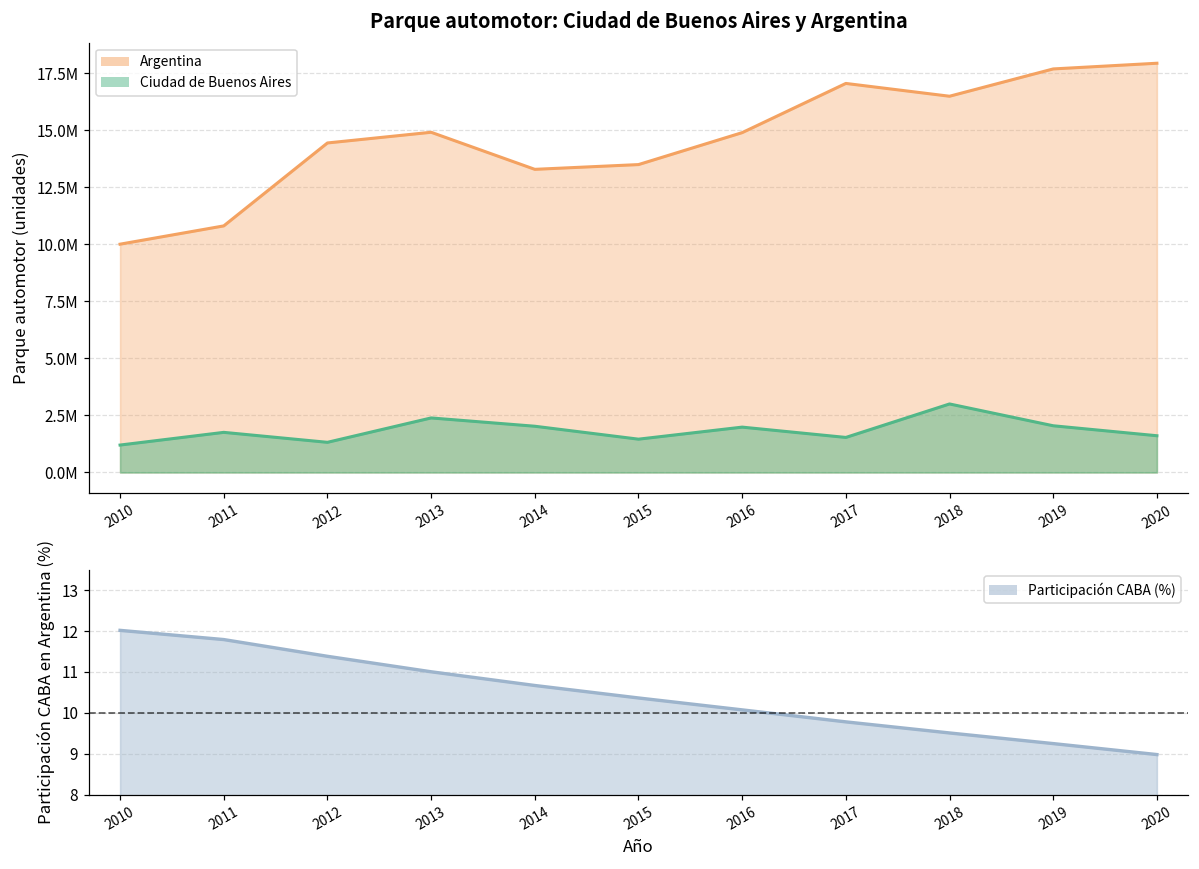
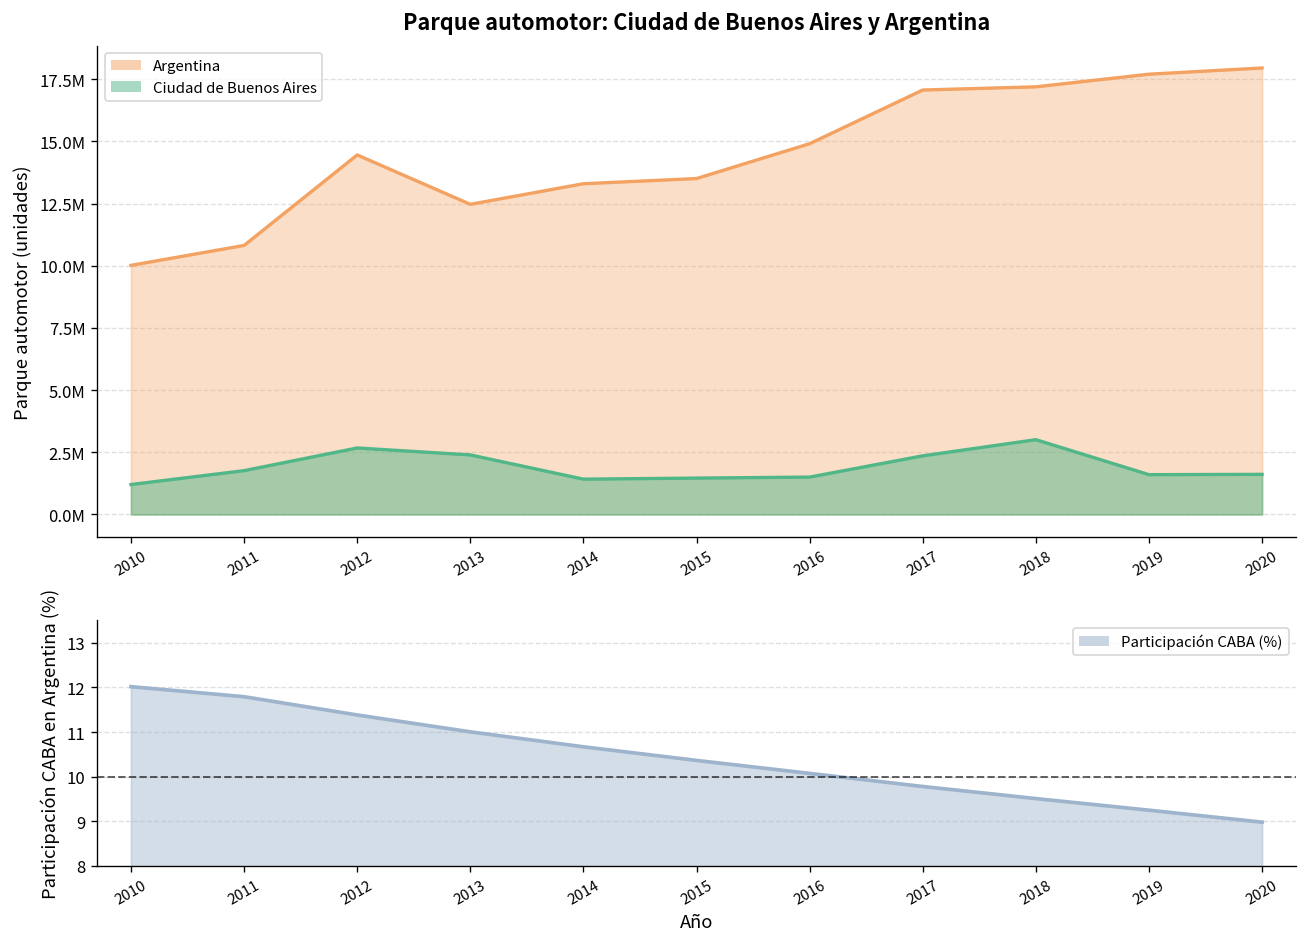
Parque automotor: Ciudad de Buenos Aires y Argentina, Ciudad de Buenos Aires, 2012: 1300000 -> 2700000
Parque automotor: Ciudad de Buenos Aires y Argentina, Argentina, 2013: 14900000 -> 12500000
Parque automotor: Ciudad de Buenos Aires y Argentina, Ciudad de Buenos Aires, 2014: 2000000 -> 1400000
Parque automotor: Ciudad de Buenos Aires y Argentina, Ciudad de Buenos Aires, 2016: 2000000 -> 1500000
Parque automotor: Ciudad de Buenos Aires y Argentina, Ciudad de Buenos Aires, 2017: 1500000 -> 2400000
Parque automotor: Ciudad de Buenos Aires y Argentina, Argentina, 2018: 16500000 -> 17200000
Parque automotor: Ciudad de Buenos Aires y Argentina, Ciudad de Buenos Aires, 2019: 2000000 -> 1600000
